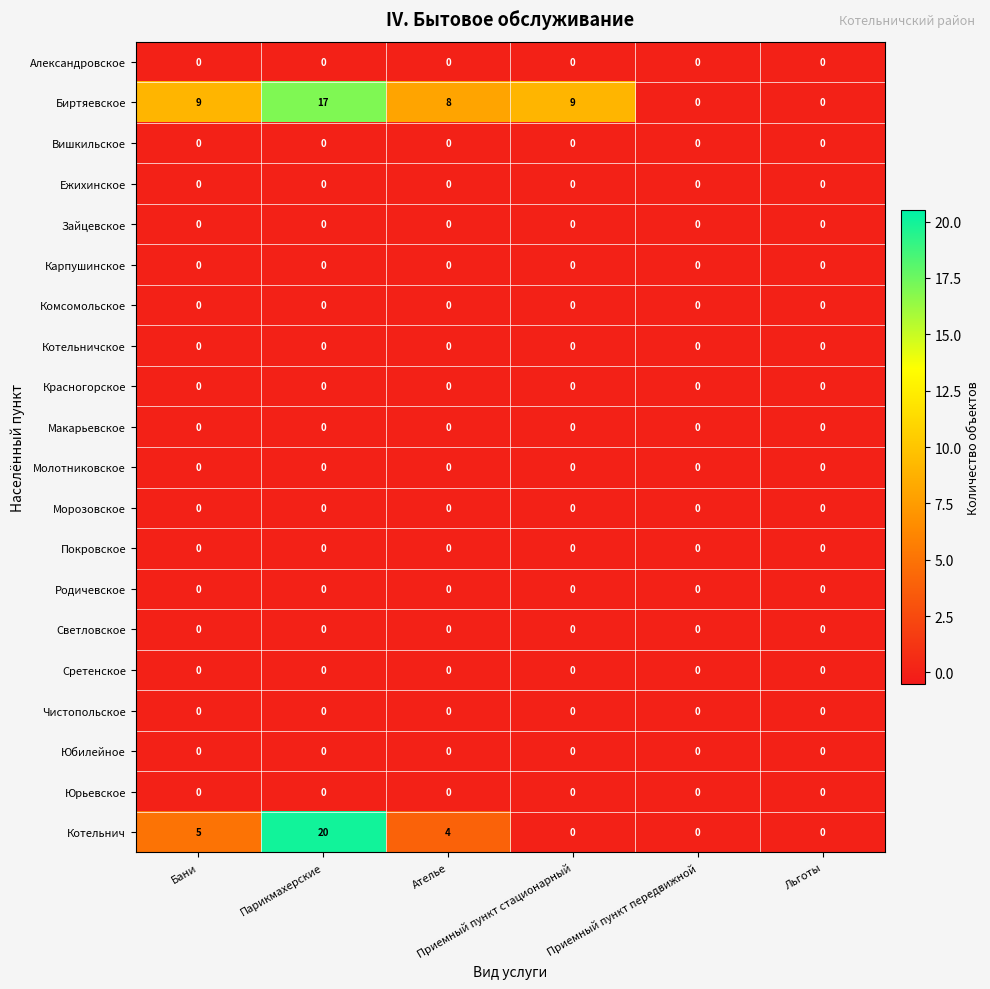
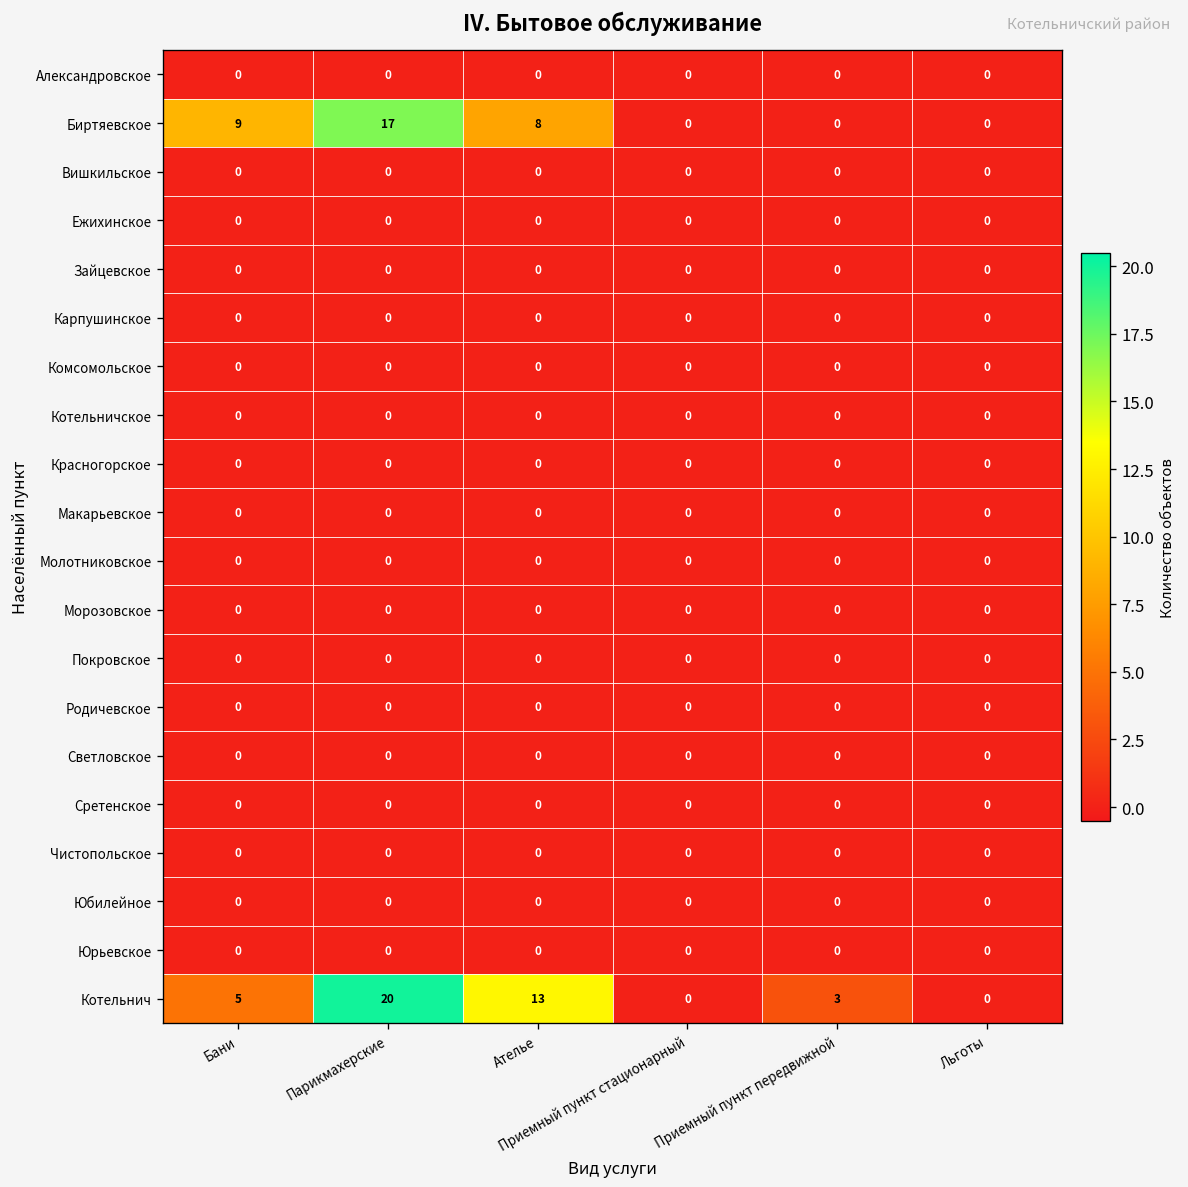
Биртяевское, Приемный пункт стационарный: 9 -> 0
Котельнич, Ателье: 4 -> 13
Котельнич, Приемный пункт передвижной: 0 -> 3
